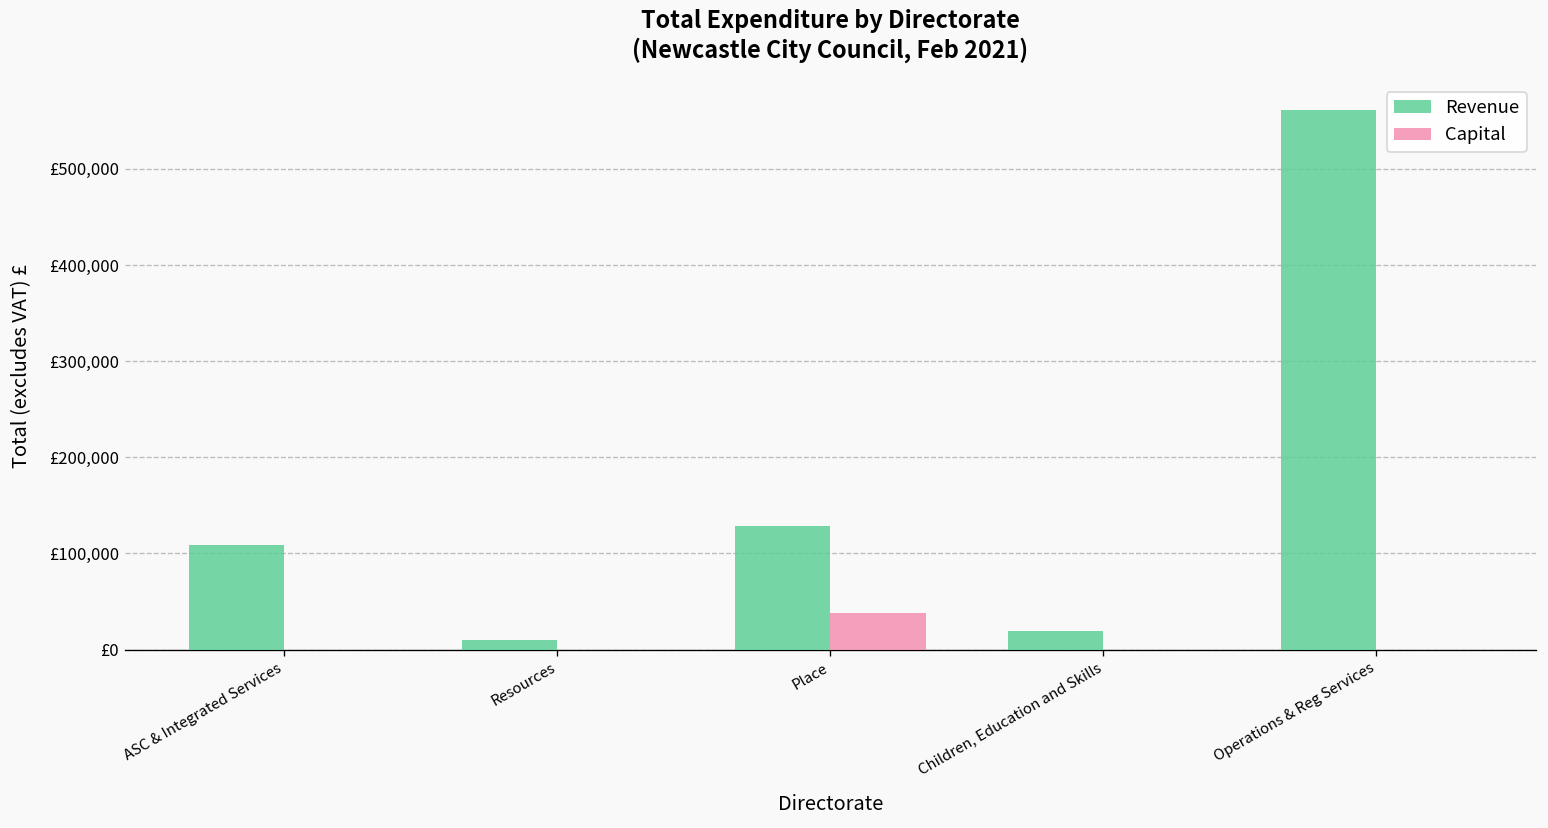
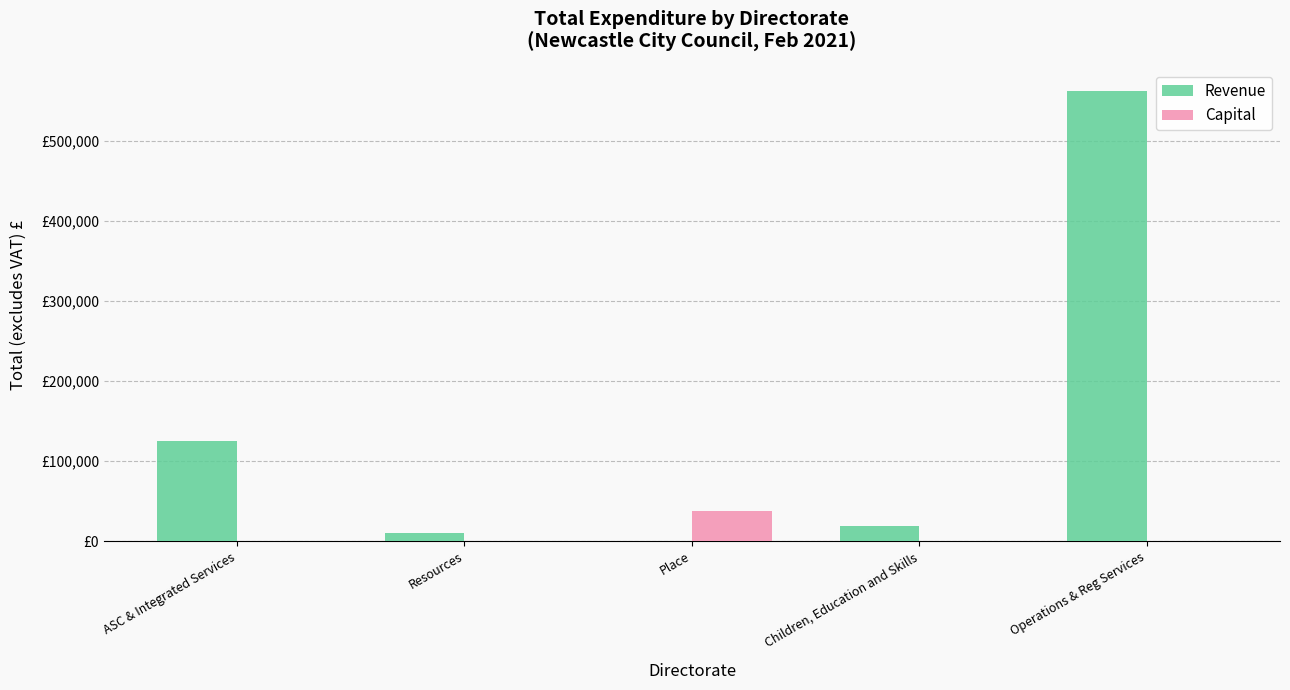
Revenue, ASC & Integrated Services: £110,000 -> £130,000
Revenue, Place: £130,000 -> £0
